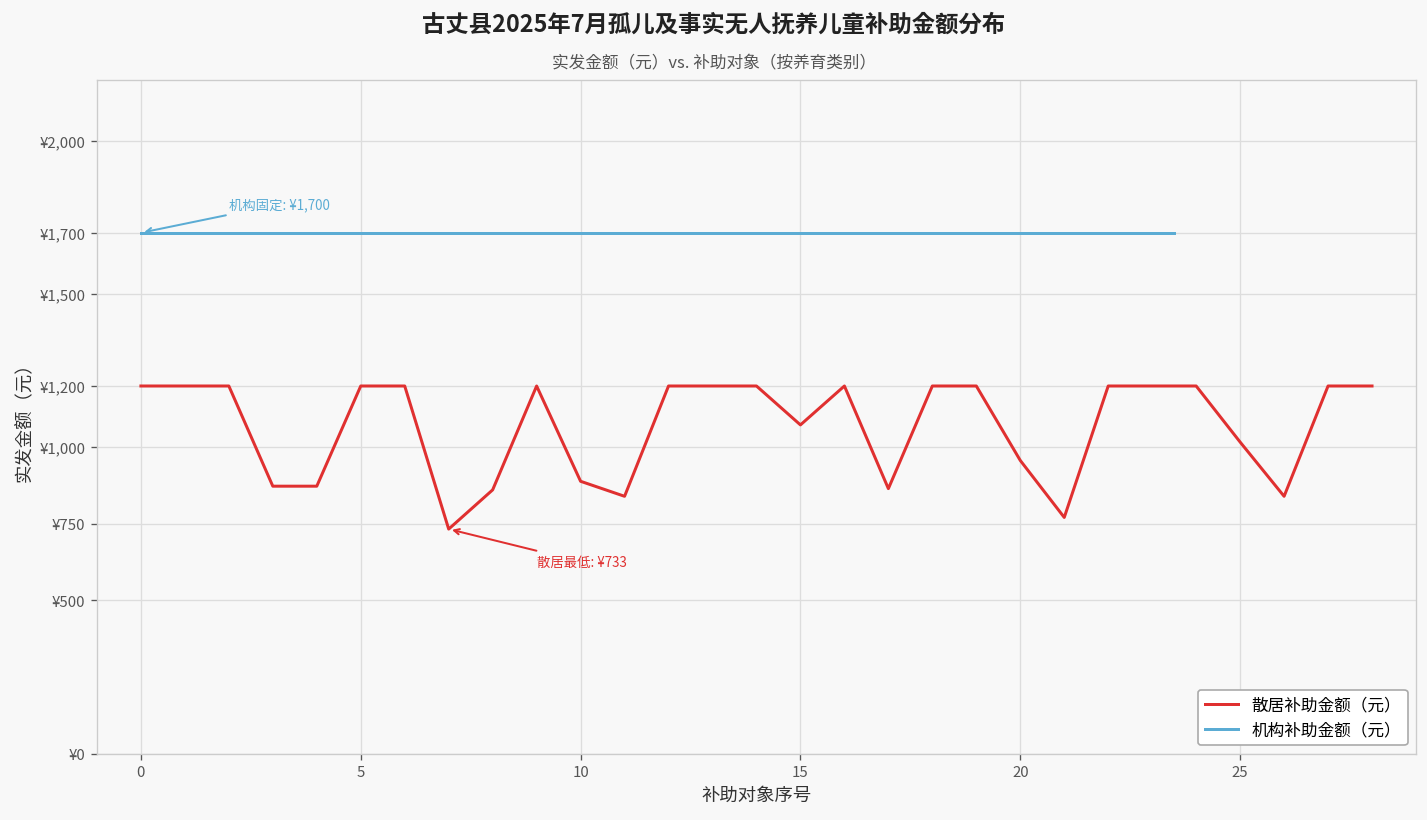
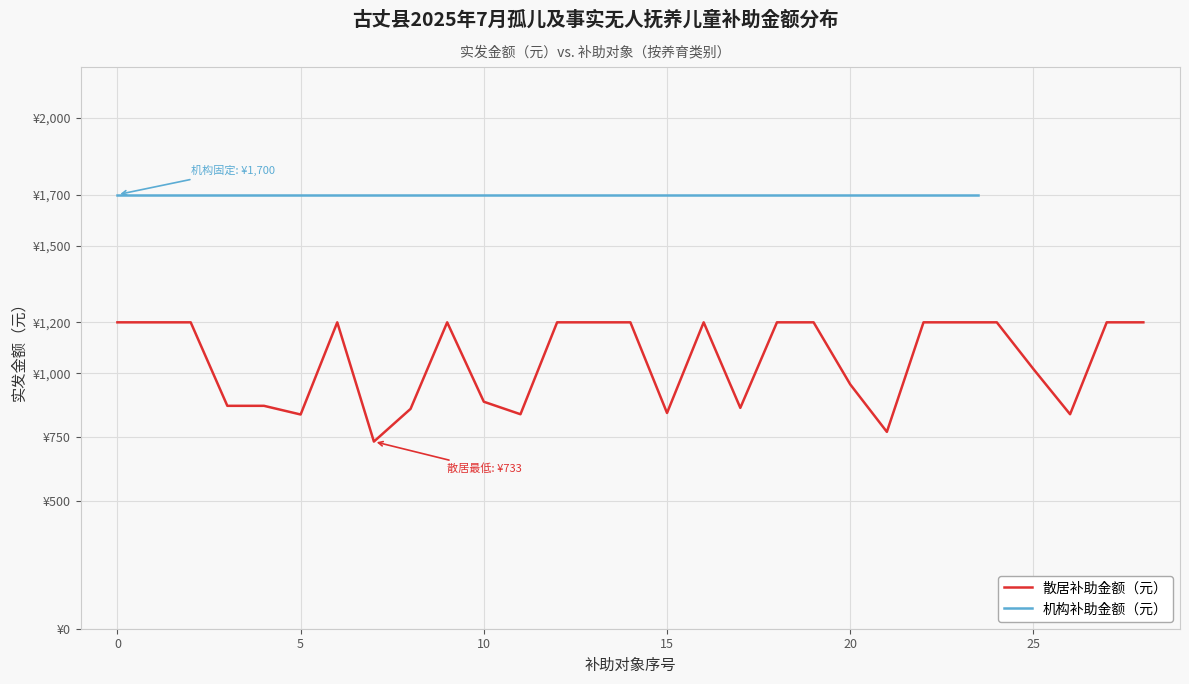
散居补助金额（元）, 5: ¥1,200 -> ¥840
散居补助金额（元）, 15: ¥1,070 -> ¥850
